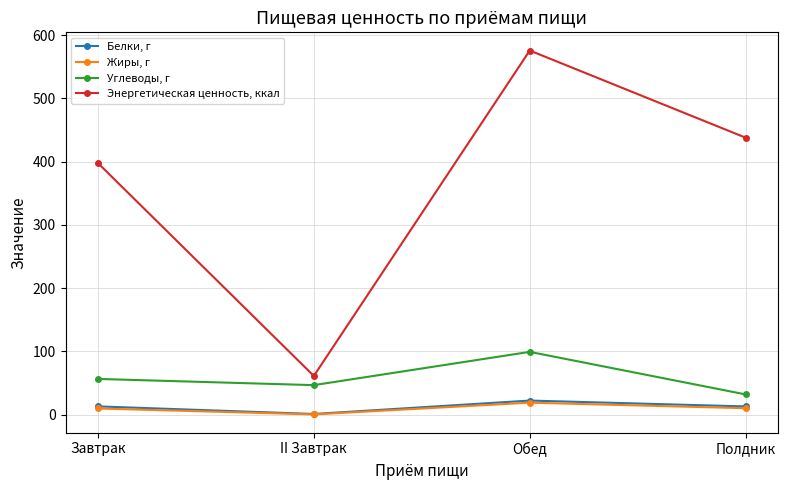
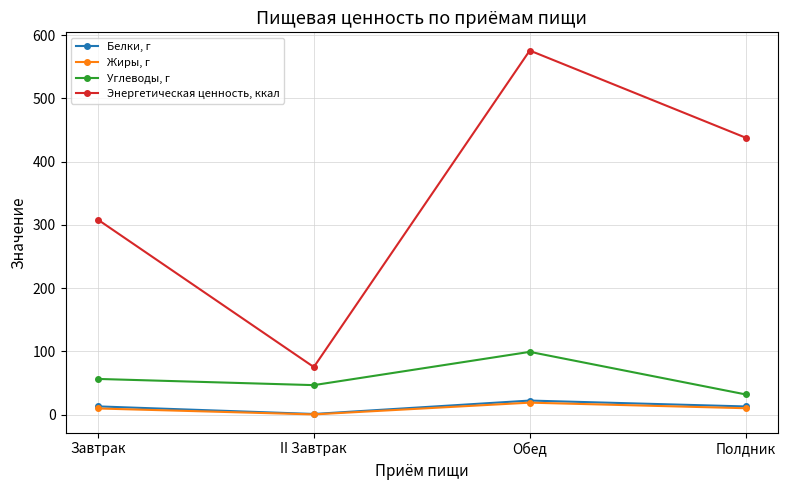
Энергетическая ценность, ккал, Завтрак: 400 -> 310
Энергетическая ценность, ккал, II Завтрак: 60 -> 80
